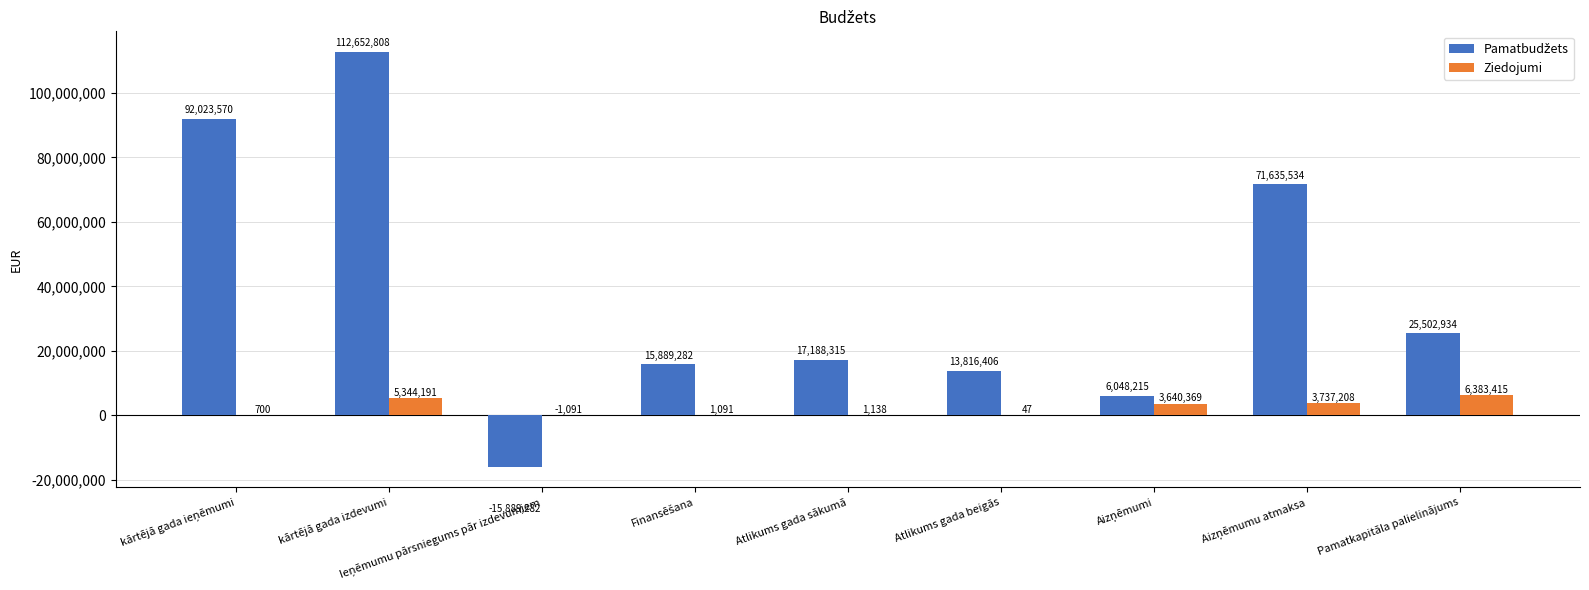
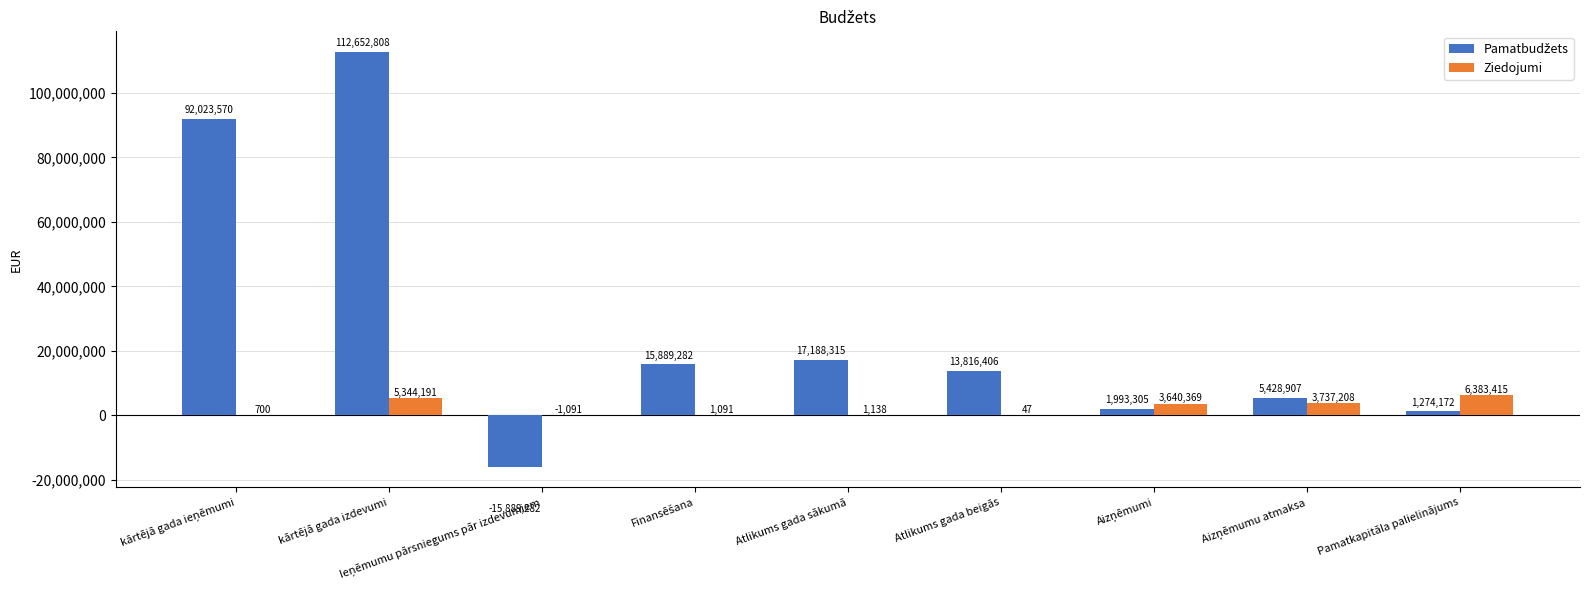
Pamatbudžets, Aizņēmumi: 6,048,215 -> 1,993,305
Pamatbudžets, Aizņēmumu atmaksa: 71,635,534 -> 5,428,907
Pamatbudžets, Pamatkapitāla palielinājums: 25,502,934 -> 1,274,172
